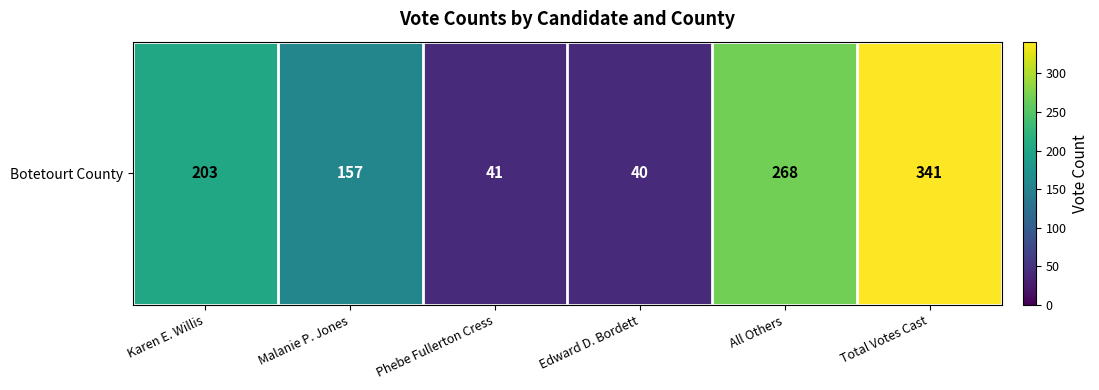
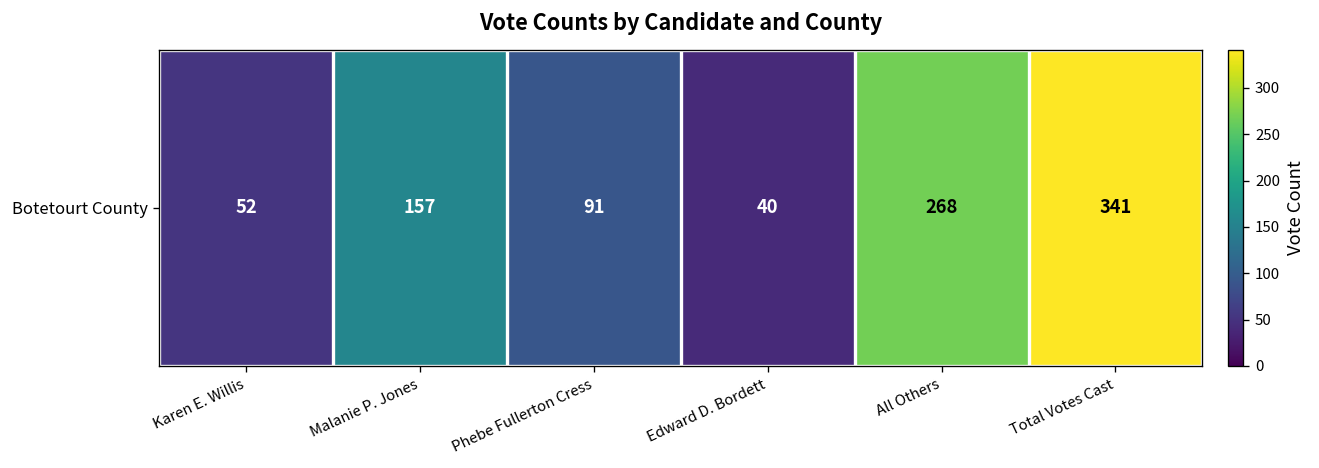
Botetourt County, Karen E. Willis: 203 -> 52
Botetourt County, Phebe Fullerton Cress: 41 -> 91
